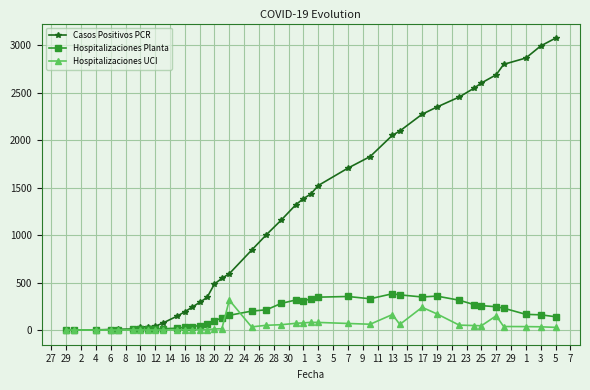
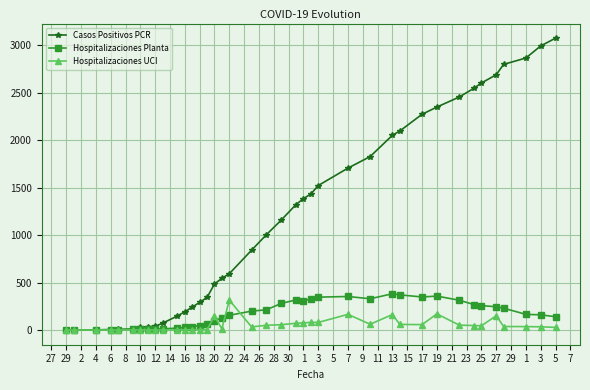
Hospitalizaciones UCI, 20: 0 -> 100
Hospitalizaciones UCI, 7: 100 -> 200
Hospitalizaciones UCI, 17: 200 -> 100
